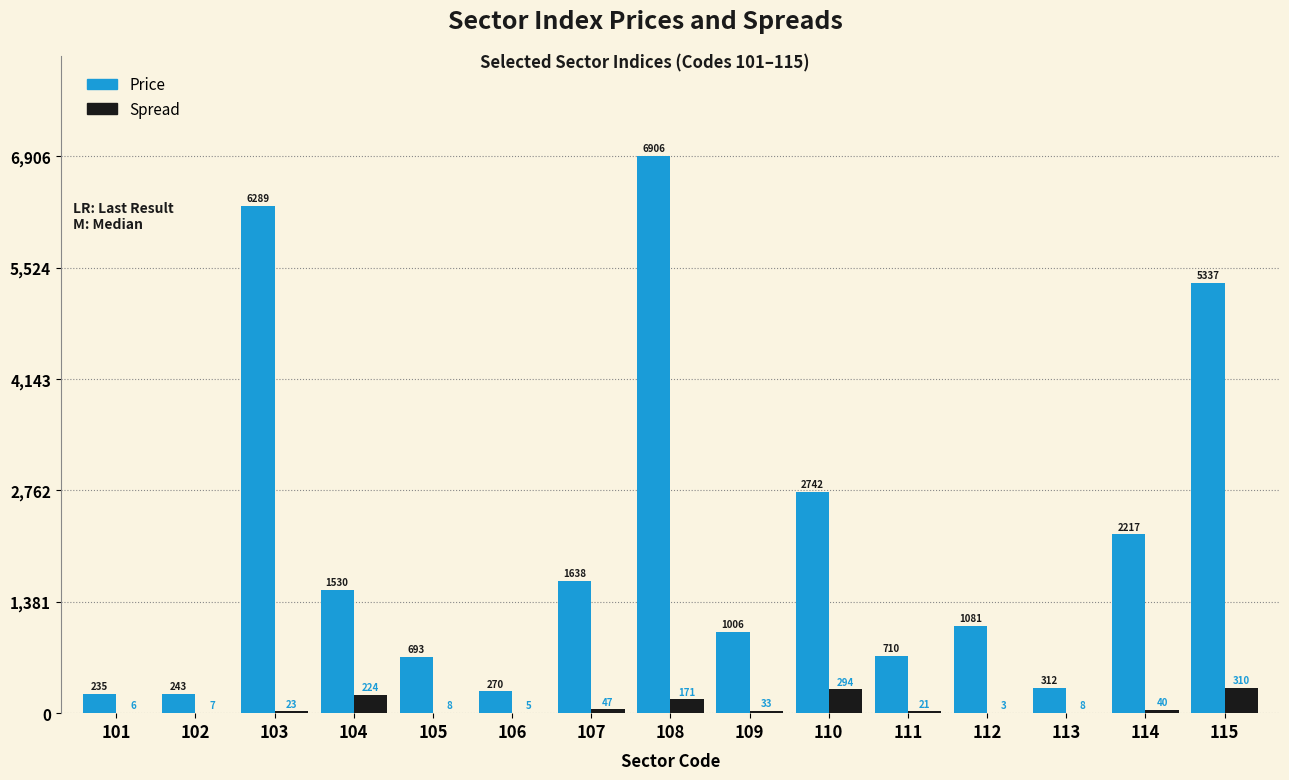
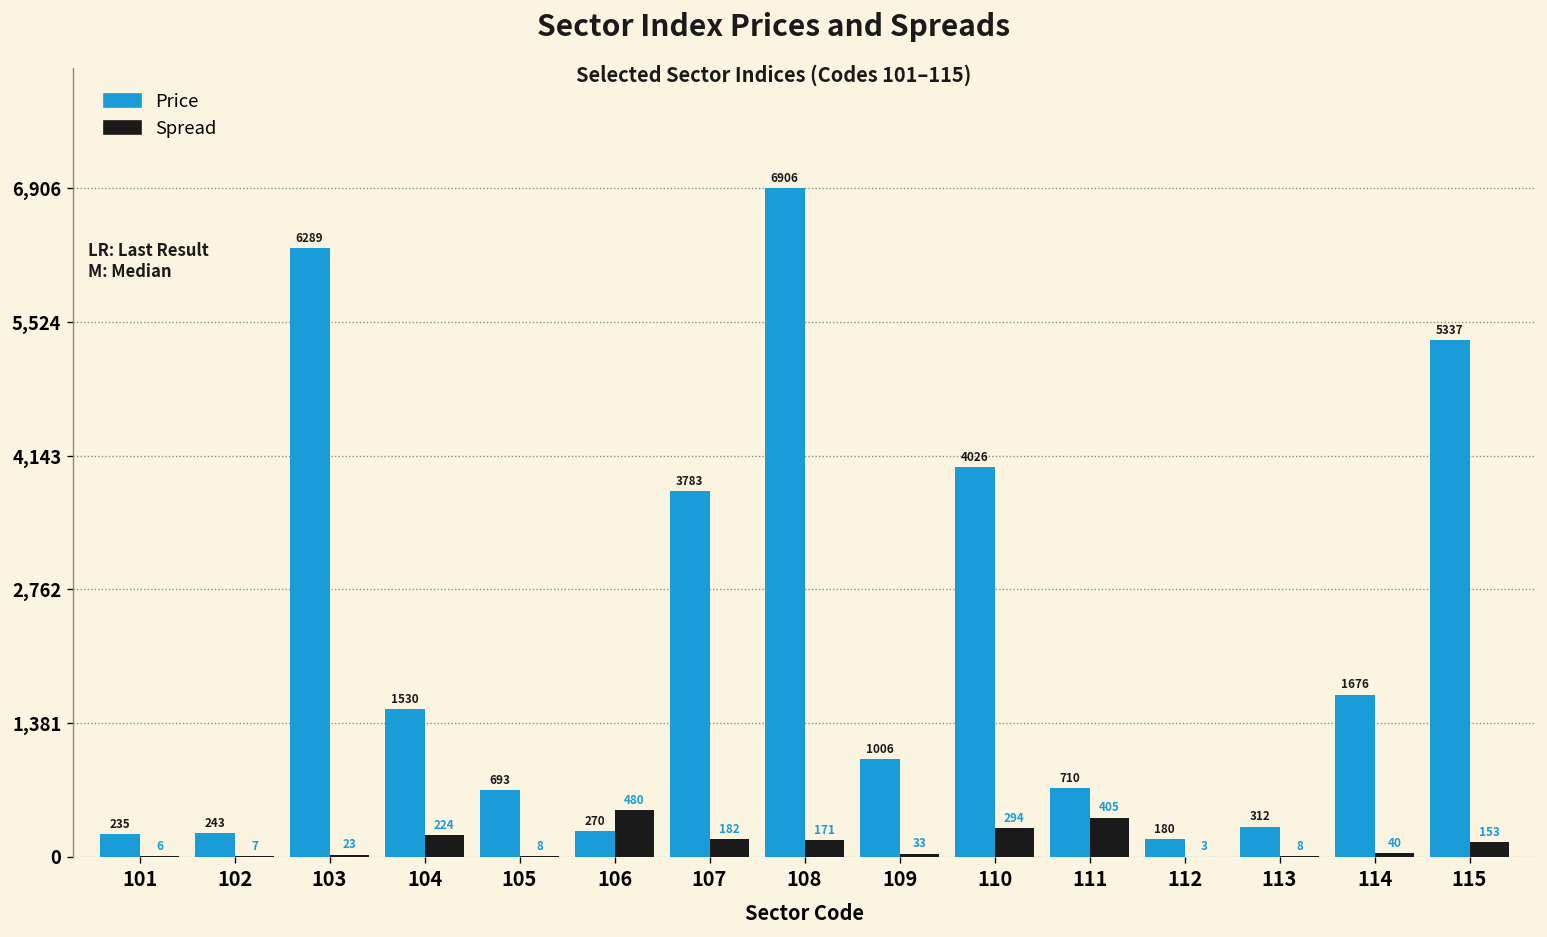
Spread, 106: 5 -> 480
Price, 107: 1638 -> 3783
Spread, 107: 47 -> 182
Price, 110: 2742 -> 4026
Spread, 111: 21 -> 405
Price, 112: 1081 -> 180
Price, 114: 2217 -> 1676
Spread, 115: 310 -> 153
